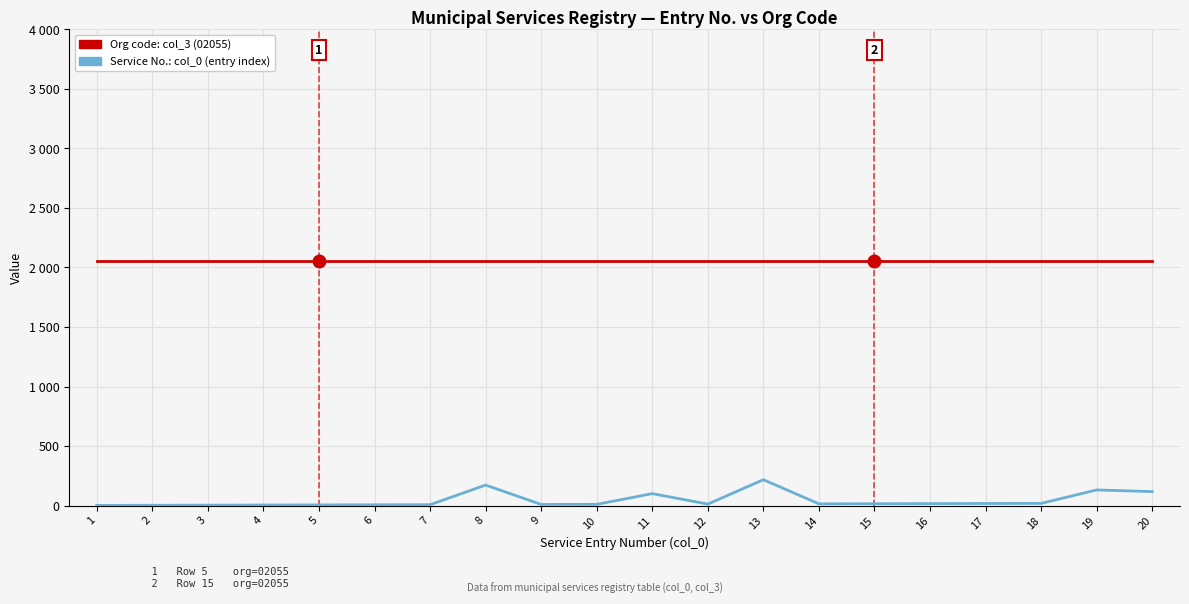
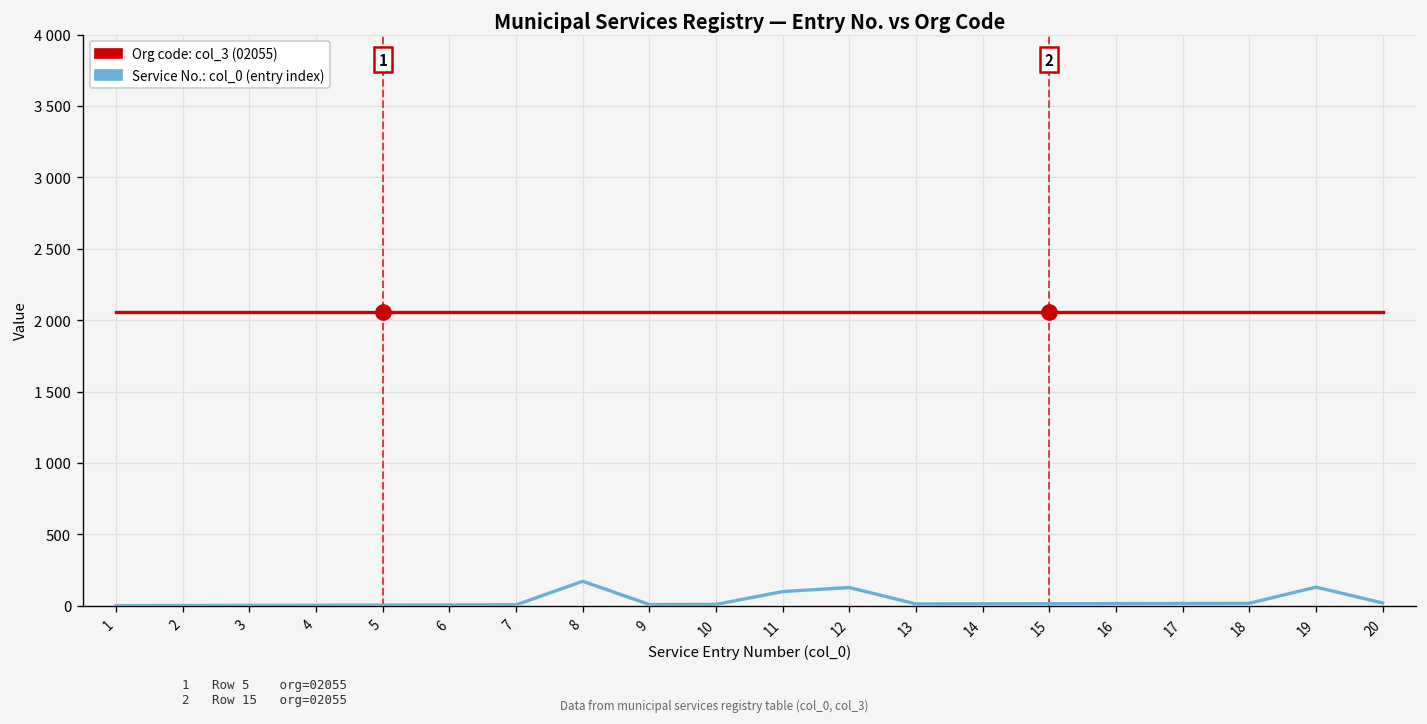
Service No.: col_0 (entry index), 12: 10 -> 130
Service No.: col_0 (entry index), 13: 220 -> 10
Service No.: col_0 (entry index), 20: 120 -> 20
